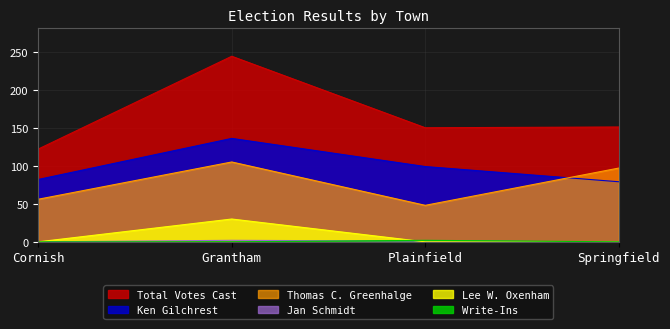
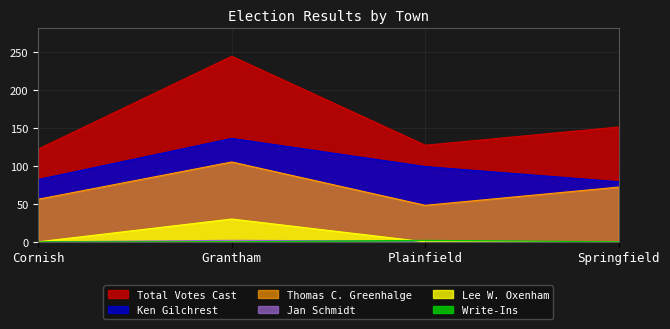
Total Votes Cast, Plainfield: 150 -> 130
Thomas C. Greenhalge, Springfield: 100 -> 70
